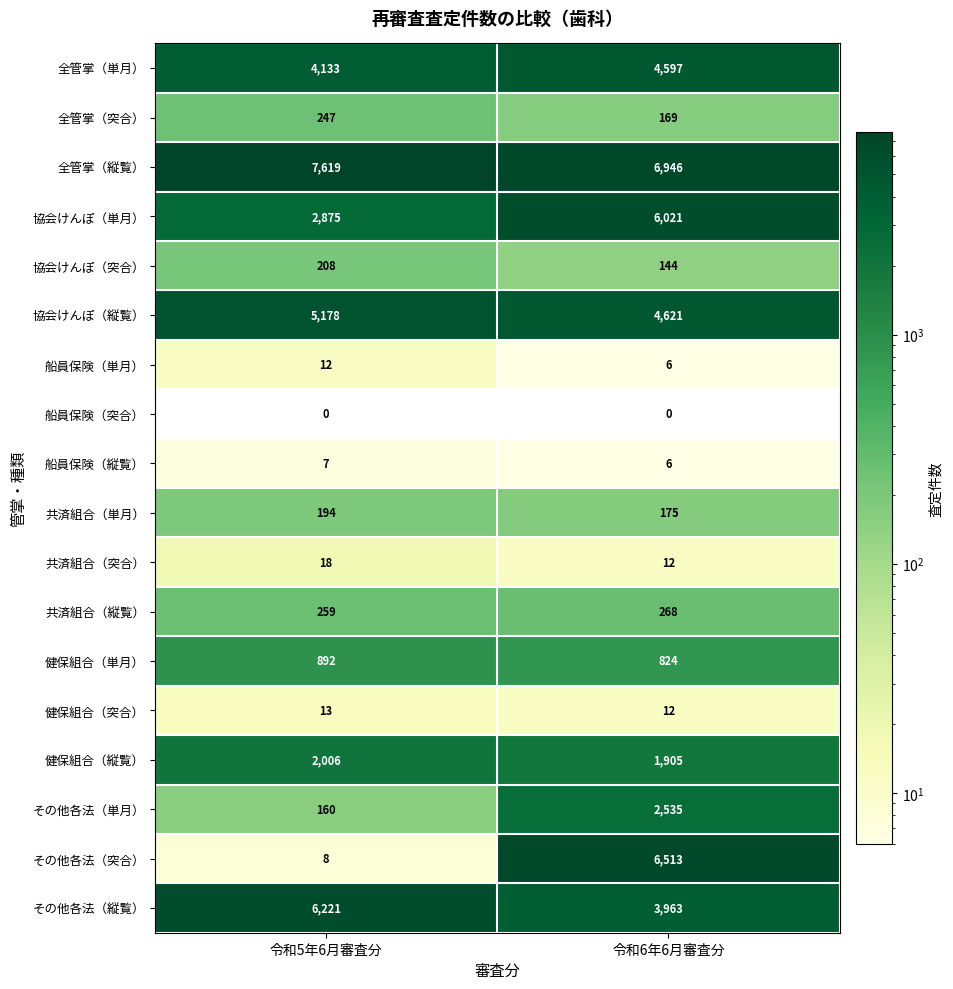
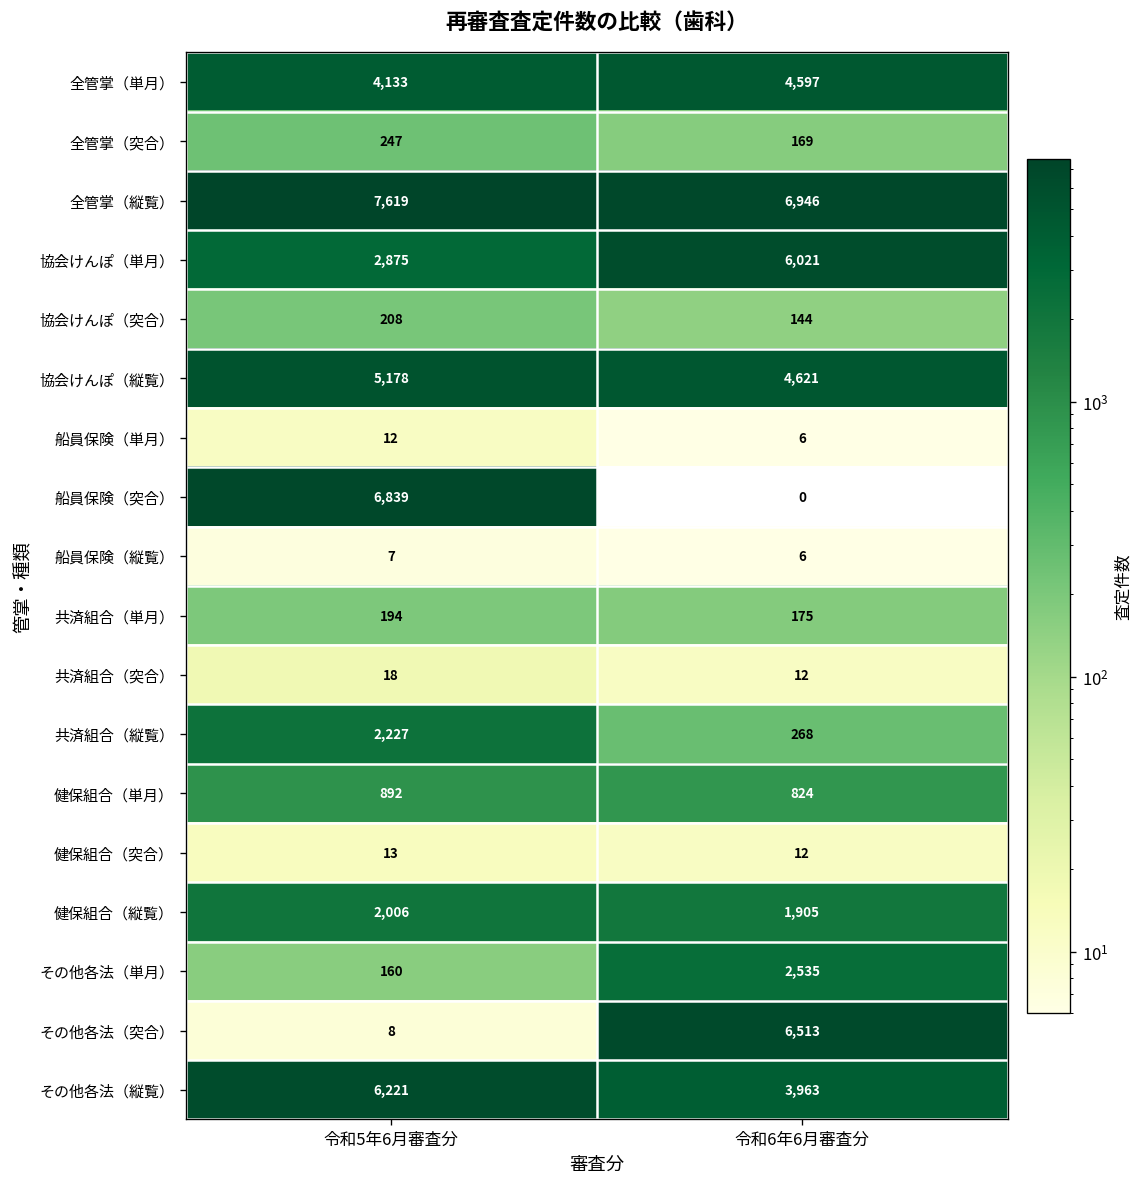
船員保険（突合）, 令和5年6月審査分: 0 -> 6,839
共済組合（縦覧）, 令和5年6月審査分: 259 -> 2,227
